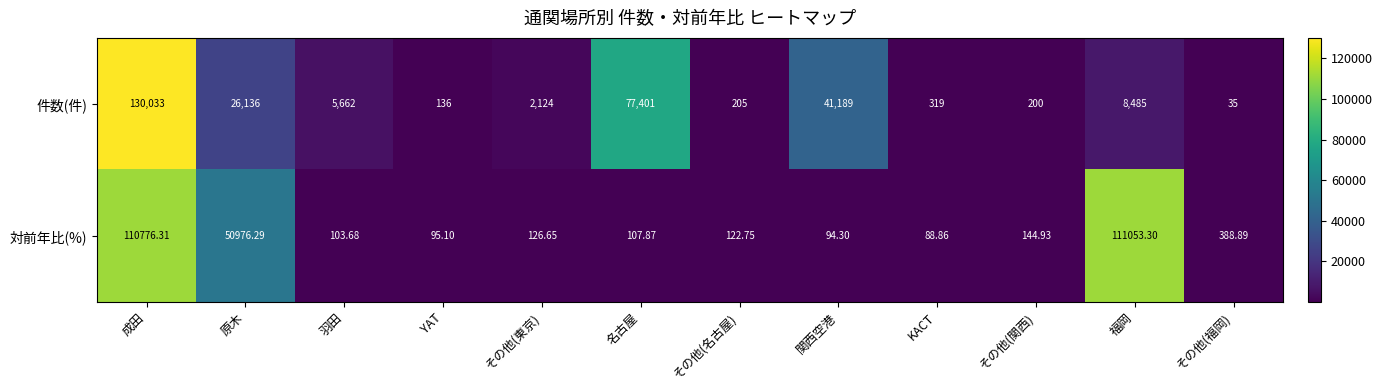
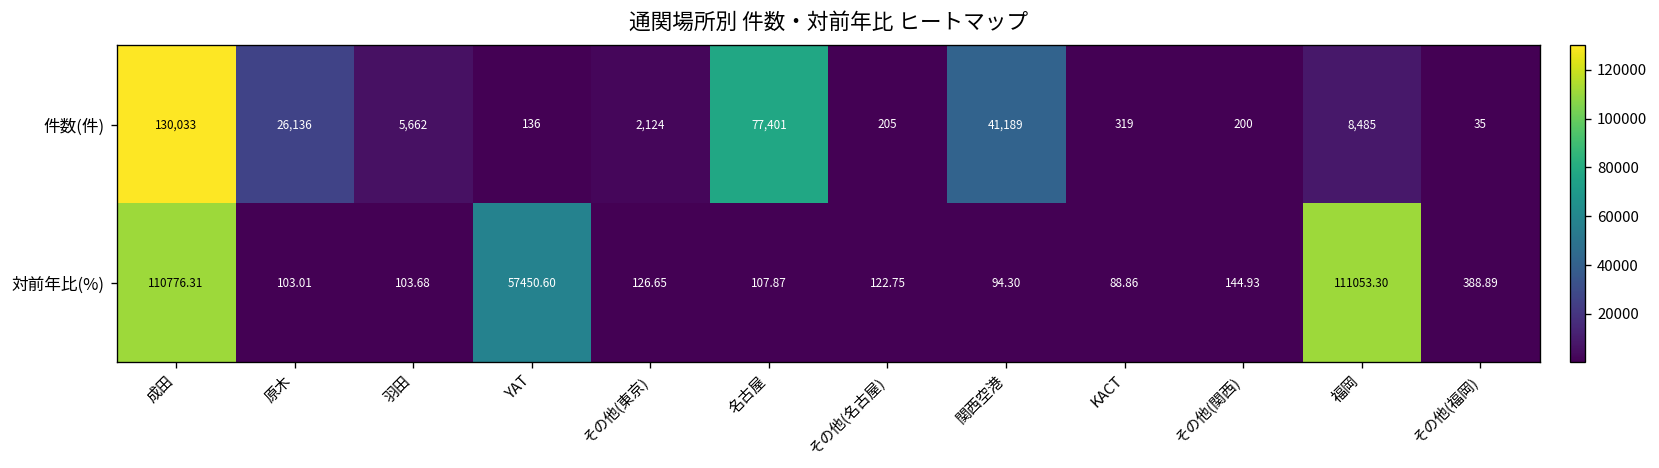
対前年比(%), 原木: 50976.29 -> 103.01
対前年比(%), YAT: 95.10 -> 57450.60
